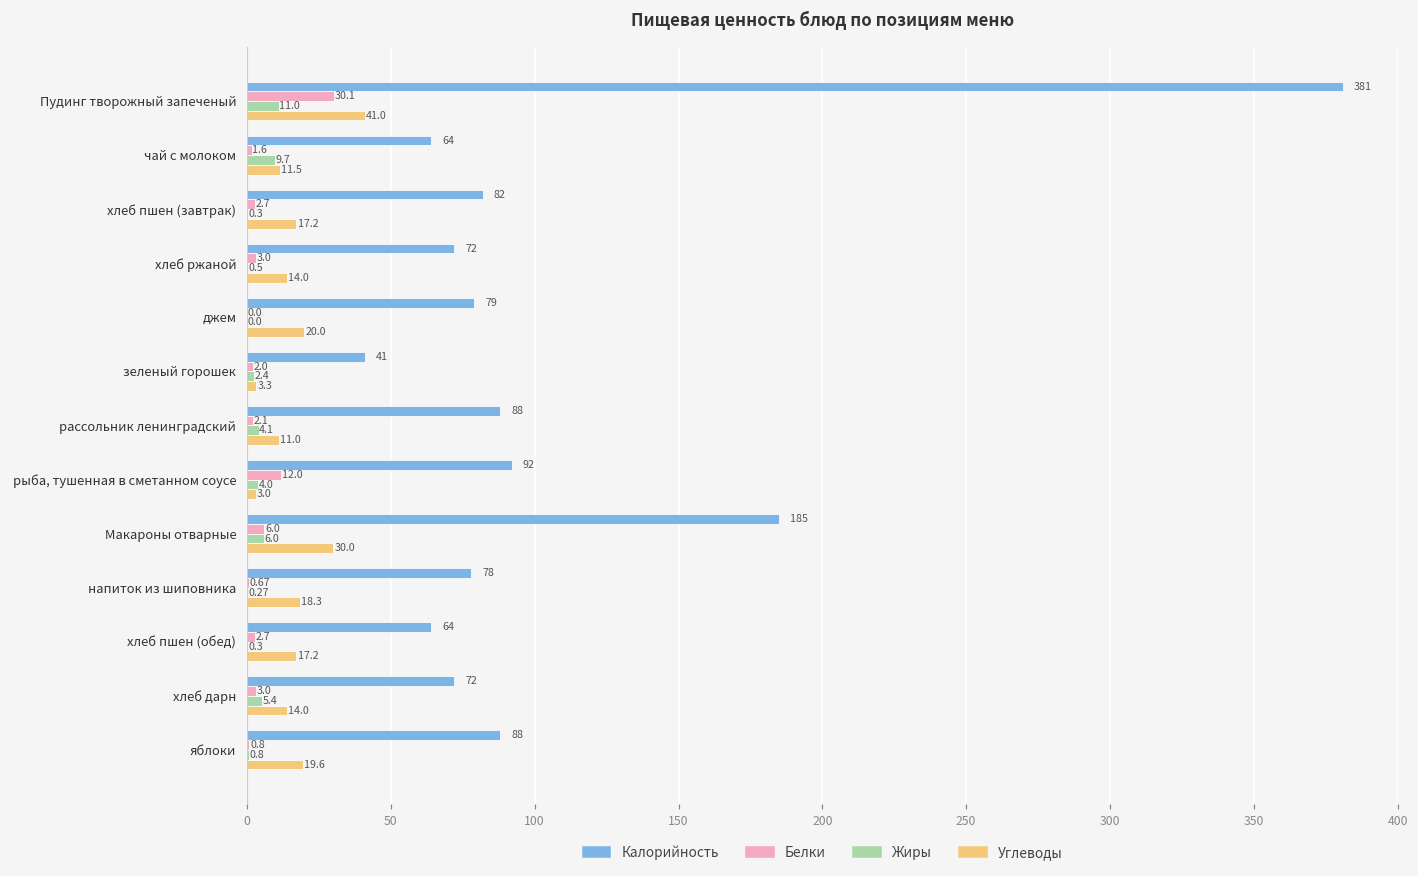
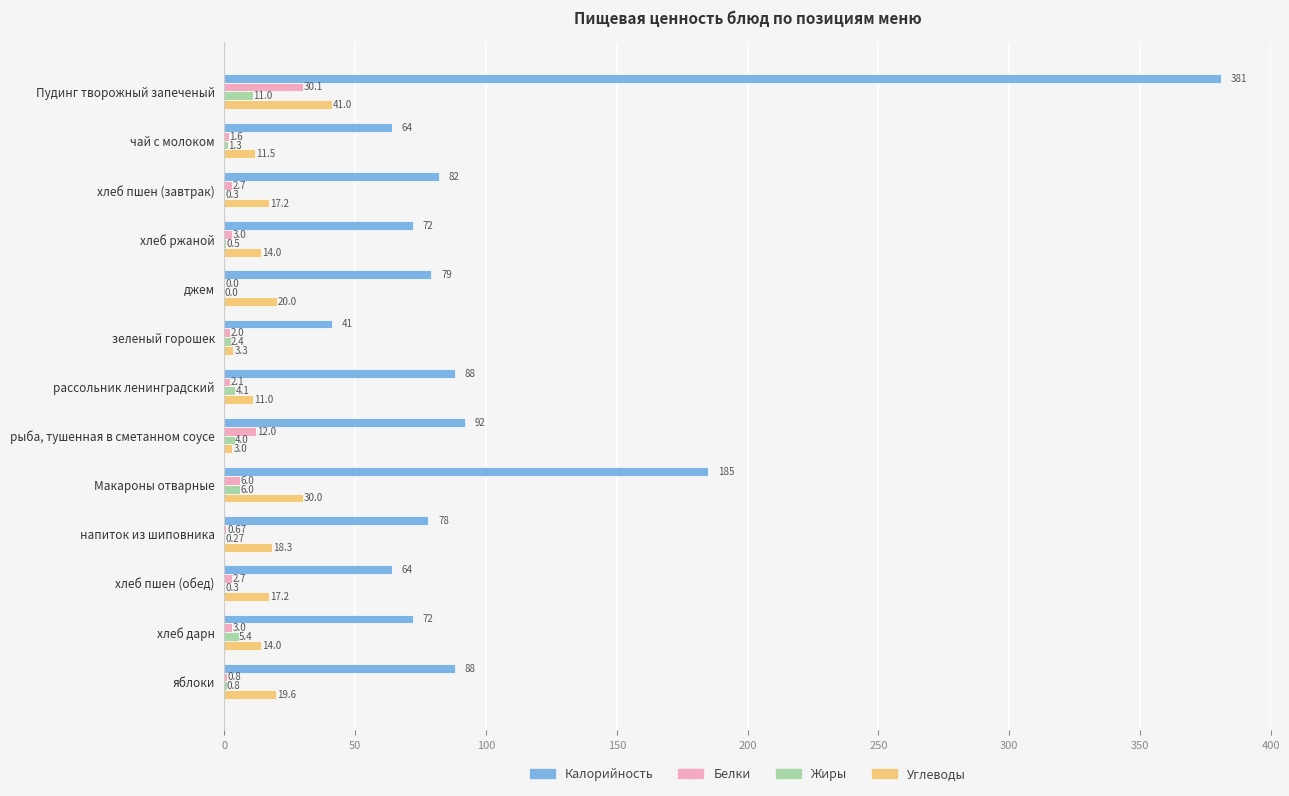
Жиры, чай с молоком: 9.7 -> 1.3
